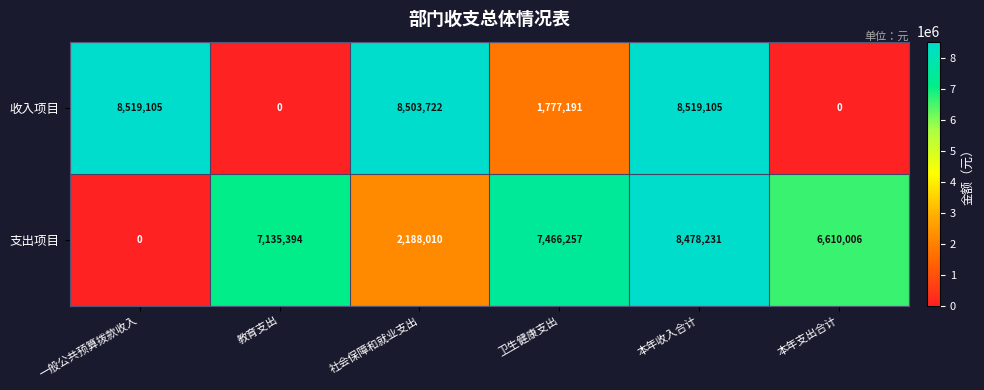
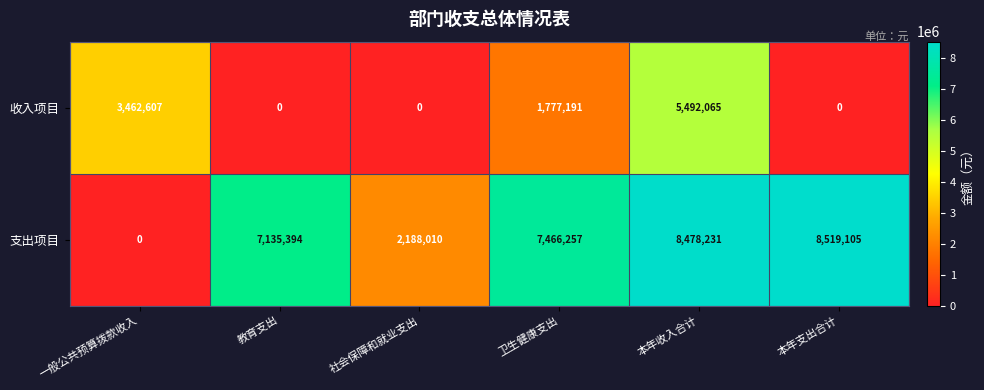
收入项目, 一般公共预算拨款收入: 8,519,105 -> 3,462,607
收入项目, 社会保障和就业支出: 8,503,722 -> 0
收入项目, 本年收入合计: 8,519,105 -> 5,492,065
支出项目, 本年支出合计: 6,610,006 -> 8,519,105
